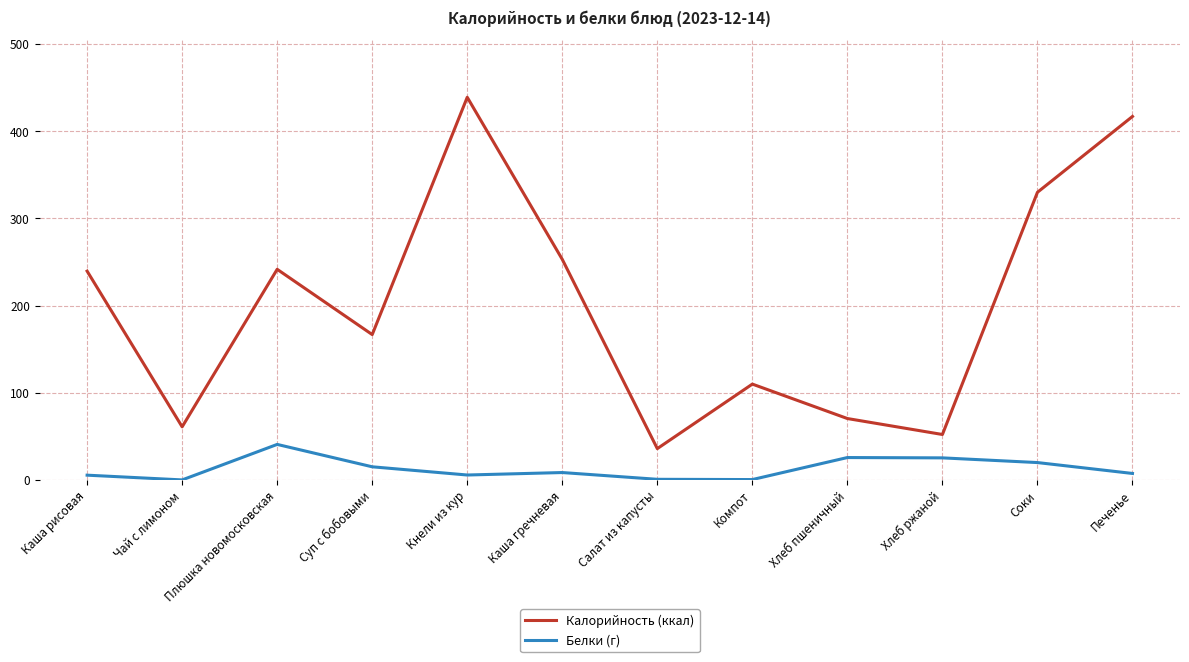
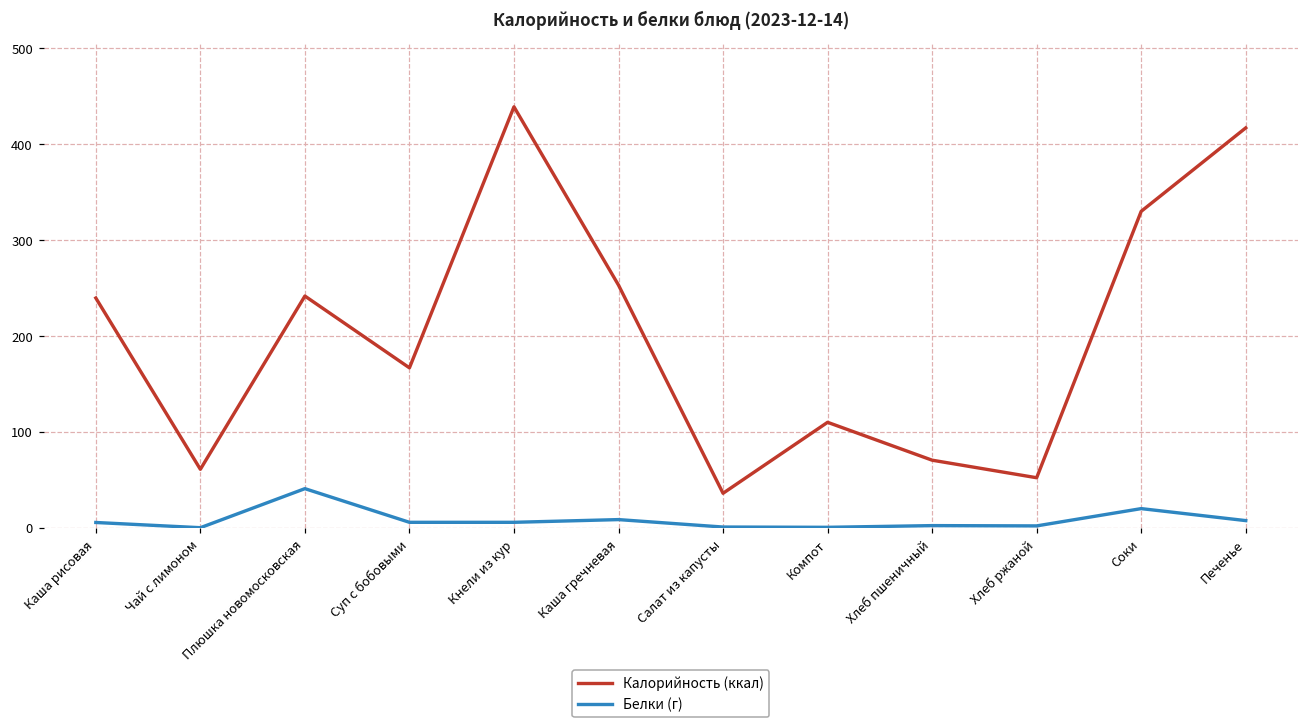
Белки (г), Суп с бобовыми: 20 -> 10
Белки (г), Хлеб пшеничный: 30 -> 0
Белки (г), Хлеб ржаной: 30 -> 0
